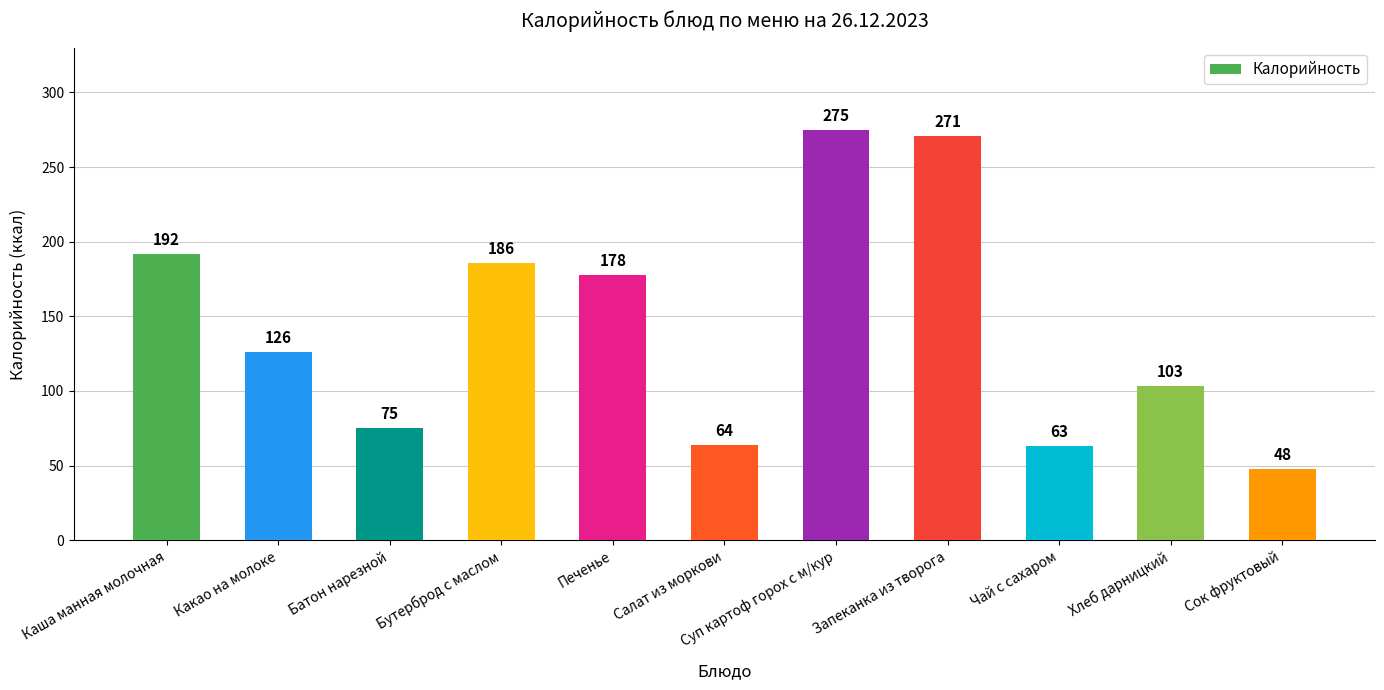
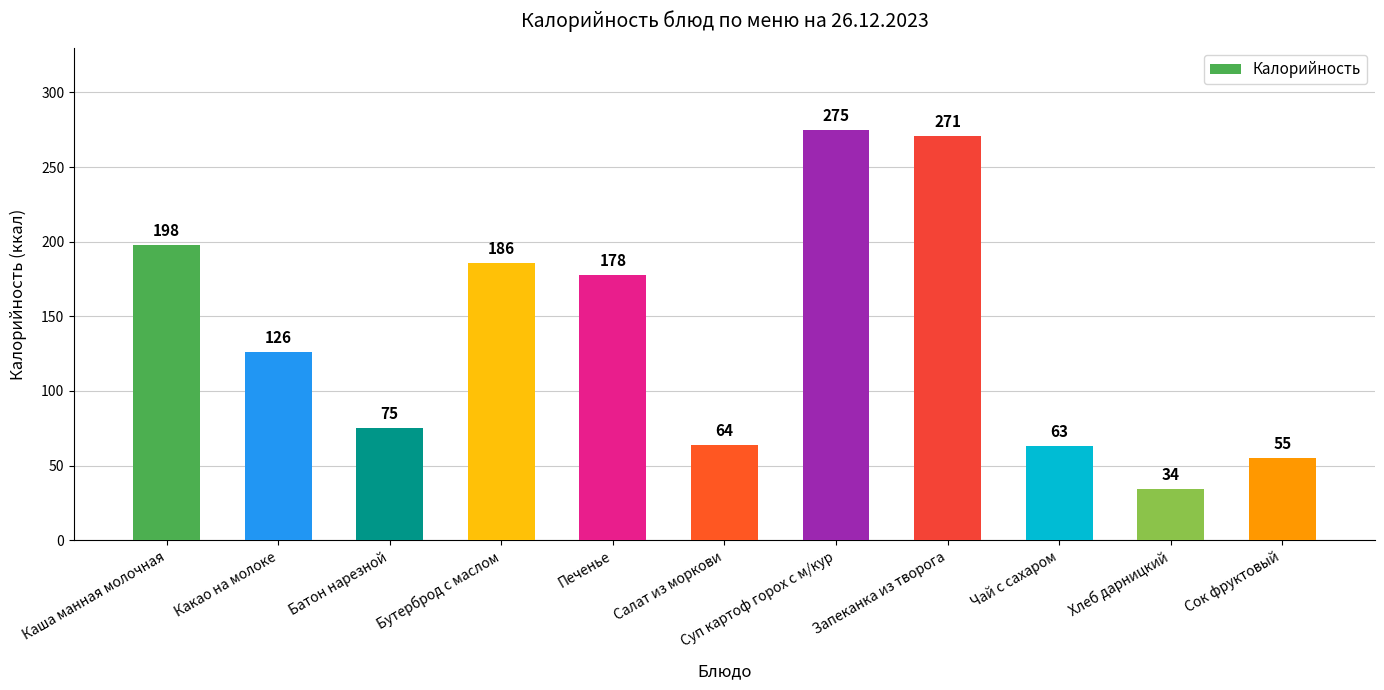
Каша манная молочная: 192 -> 198
Хлеб дарницкий: 103 -> 34
Сок фруктовый: 48 -> 55
